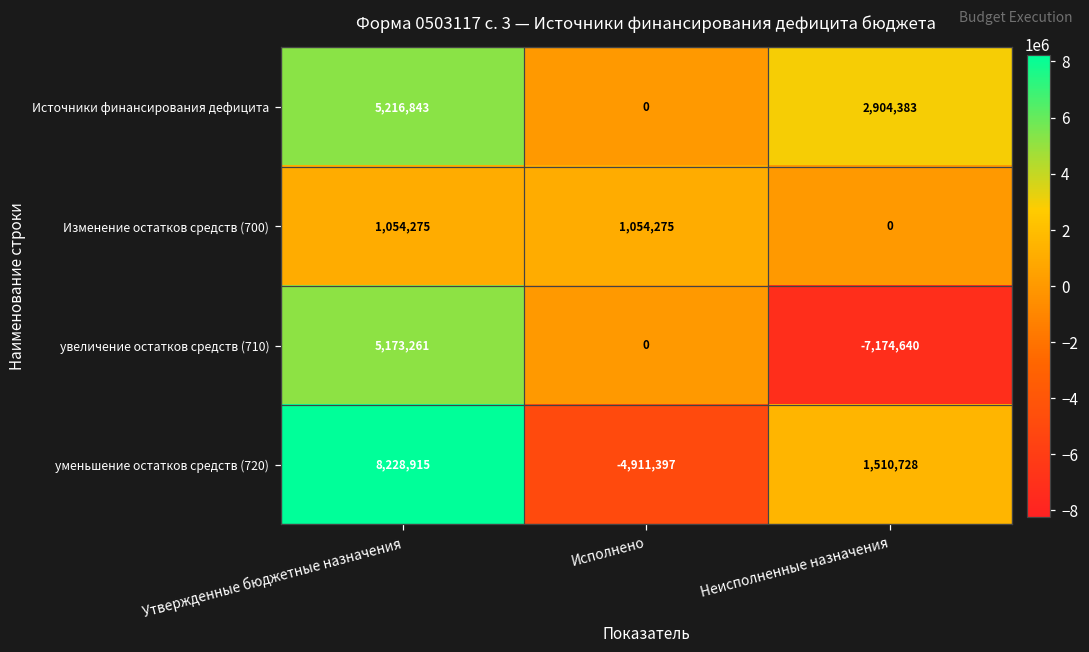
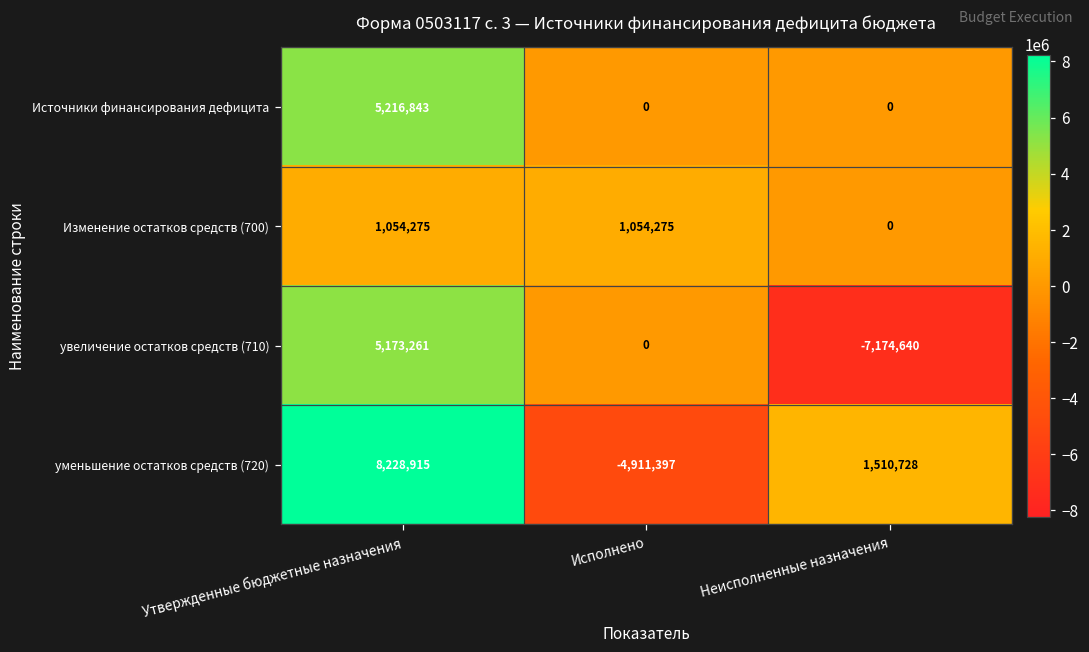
Источники финансирования дефицита, Неисполненные назначения: 2,904,383 -> 0
